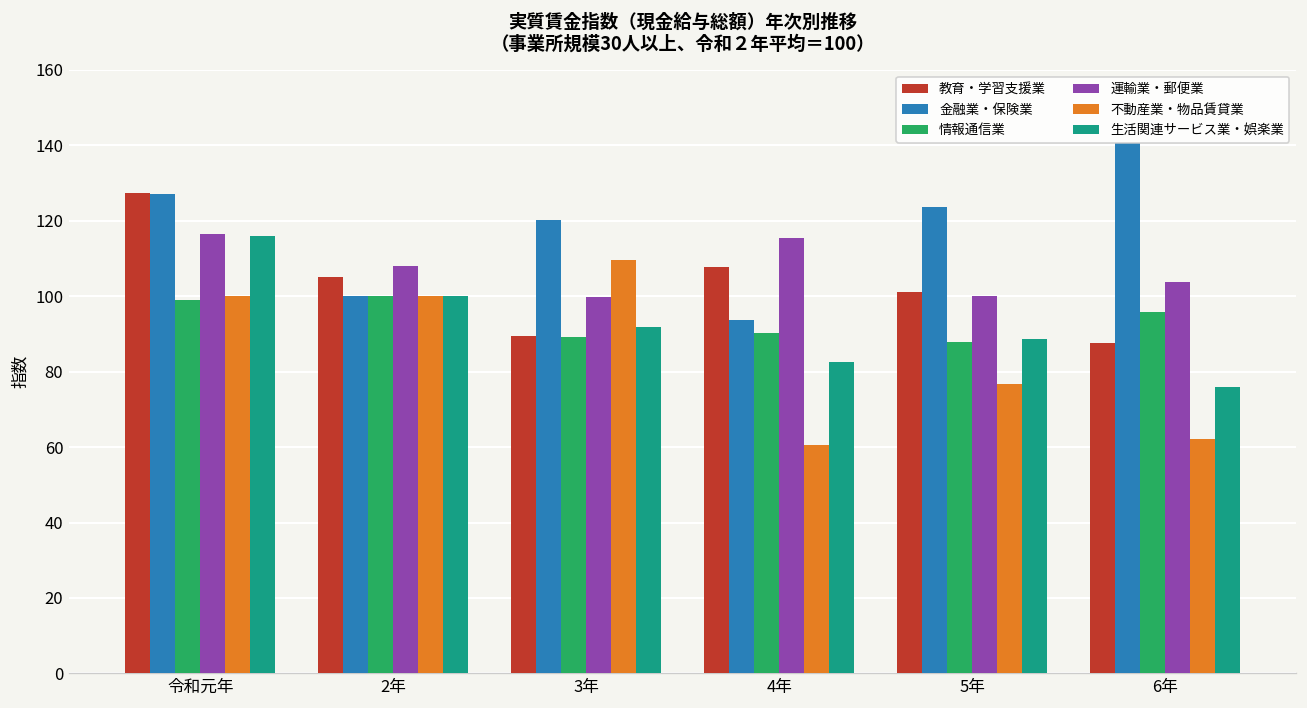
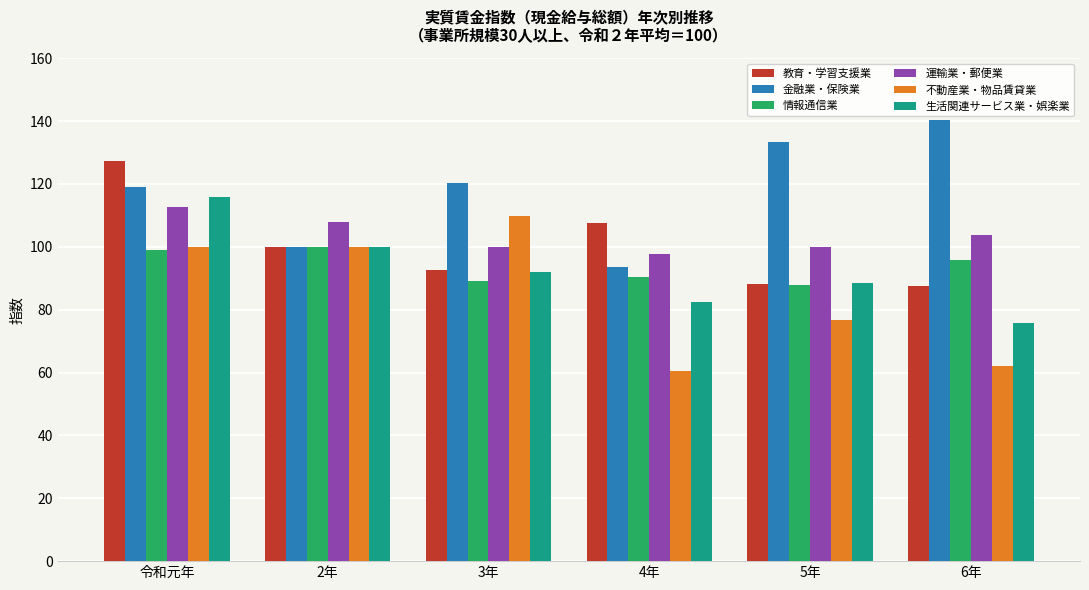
金融業・保険業, 令和元年: 127 -> 119
運輸業・郵便業, 令和元年: 116 -> 113
教育・学習支援業, 2年: 105 -> 100
教育・学習支援業, 3年: 90 -> 93
運輸業・郵便業, 4年: 116 -> 98
教育・学習支援業, 5年: 101 -> 88
金融業・保険業, 5年: 124 -> 133
